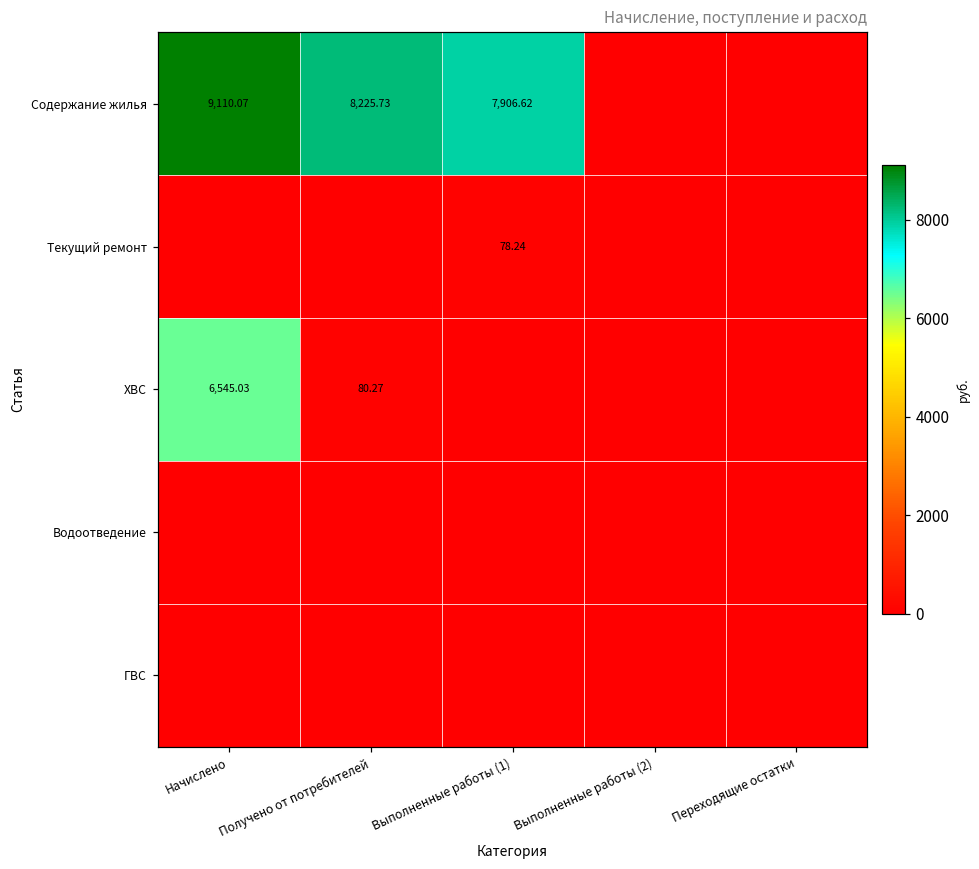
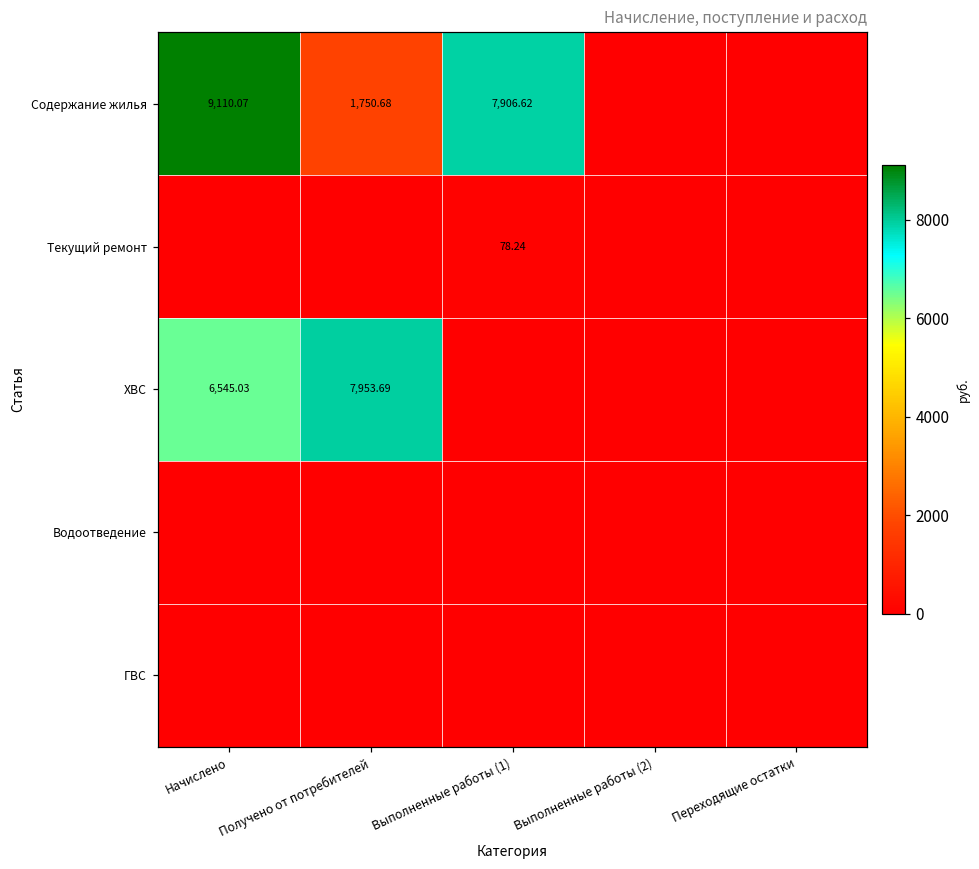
Содержание жилья, Получено от потребителей: 8,225.73 -> 1,750.68
ХВС, Получено от потребителей: 80.27 -> 7,953.69
